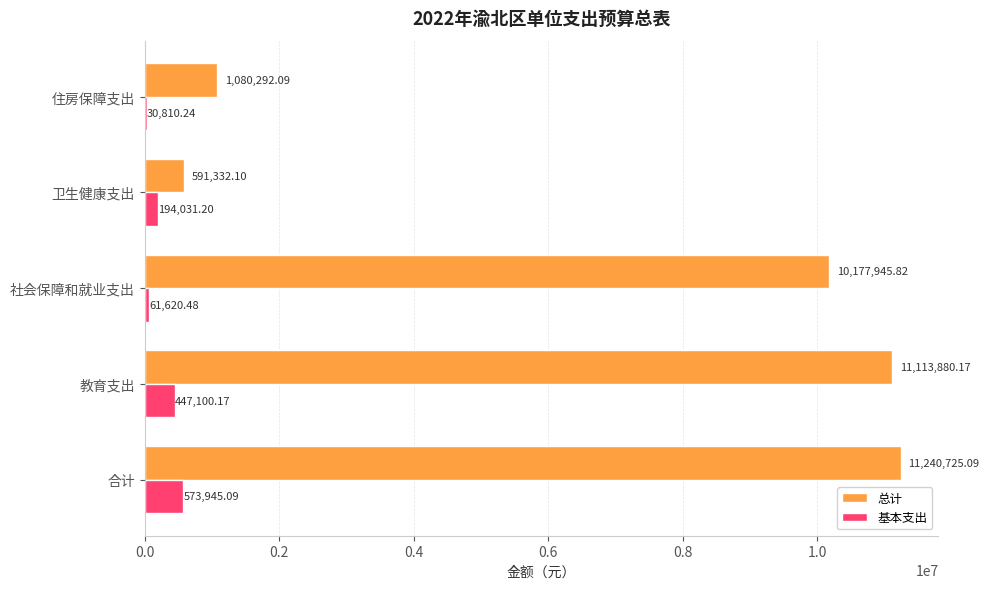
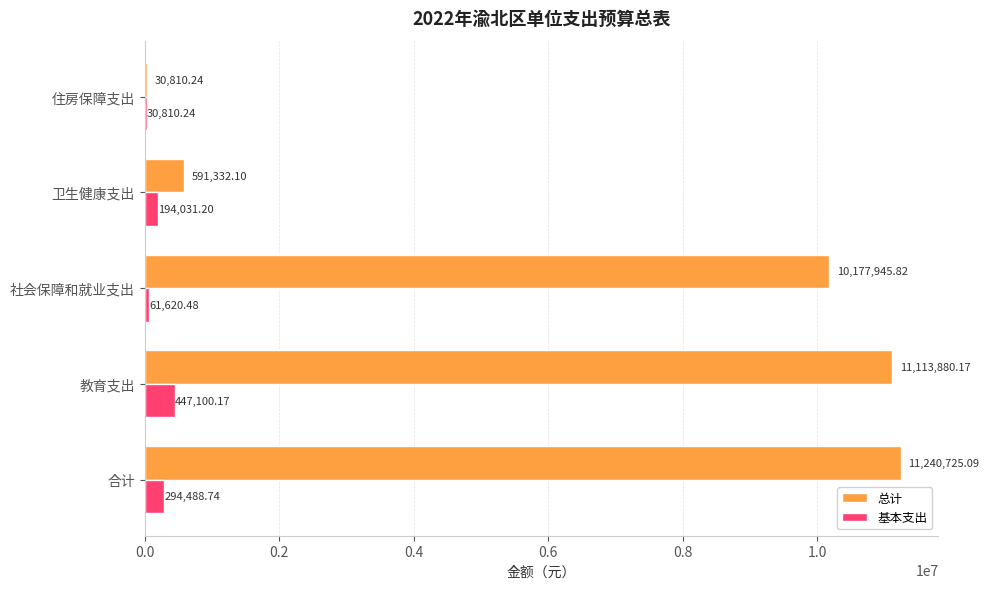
总计, 住房保障支出: 1,080,292.09 -> 30,810.24
基本支出, 合计: 573,945.09 -> 294,488.74
